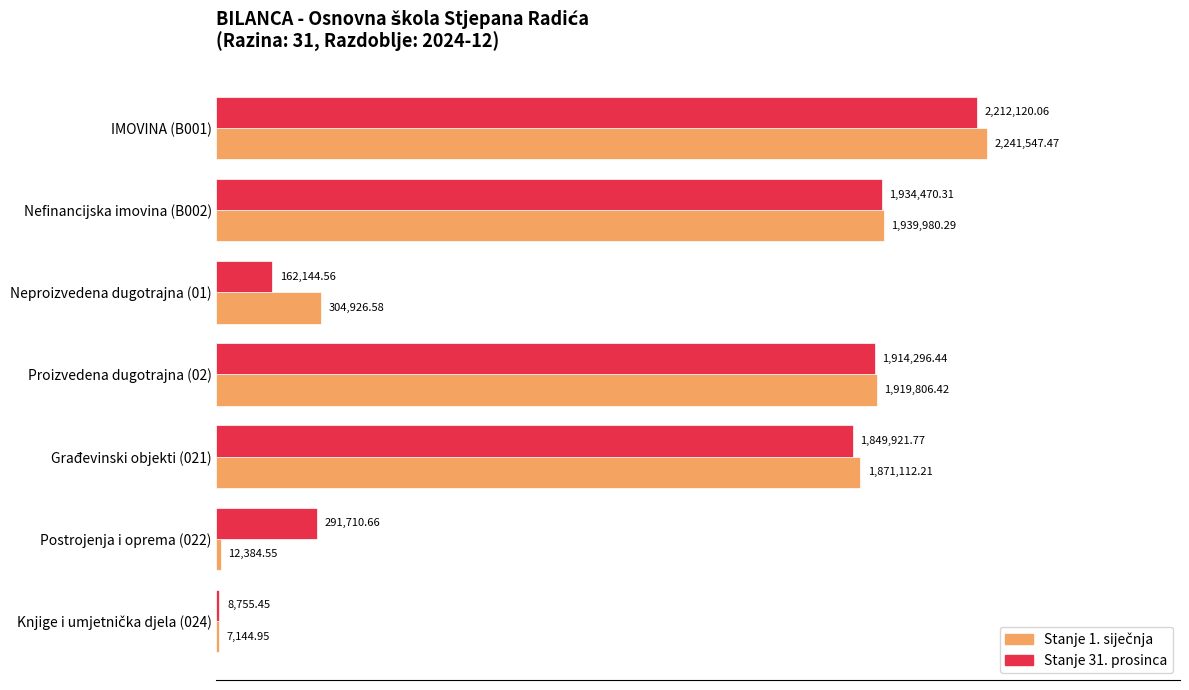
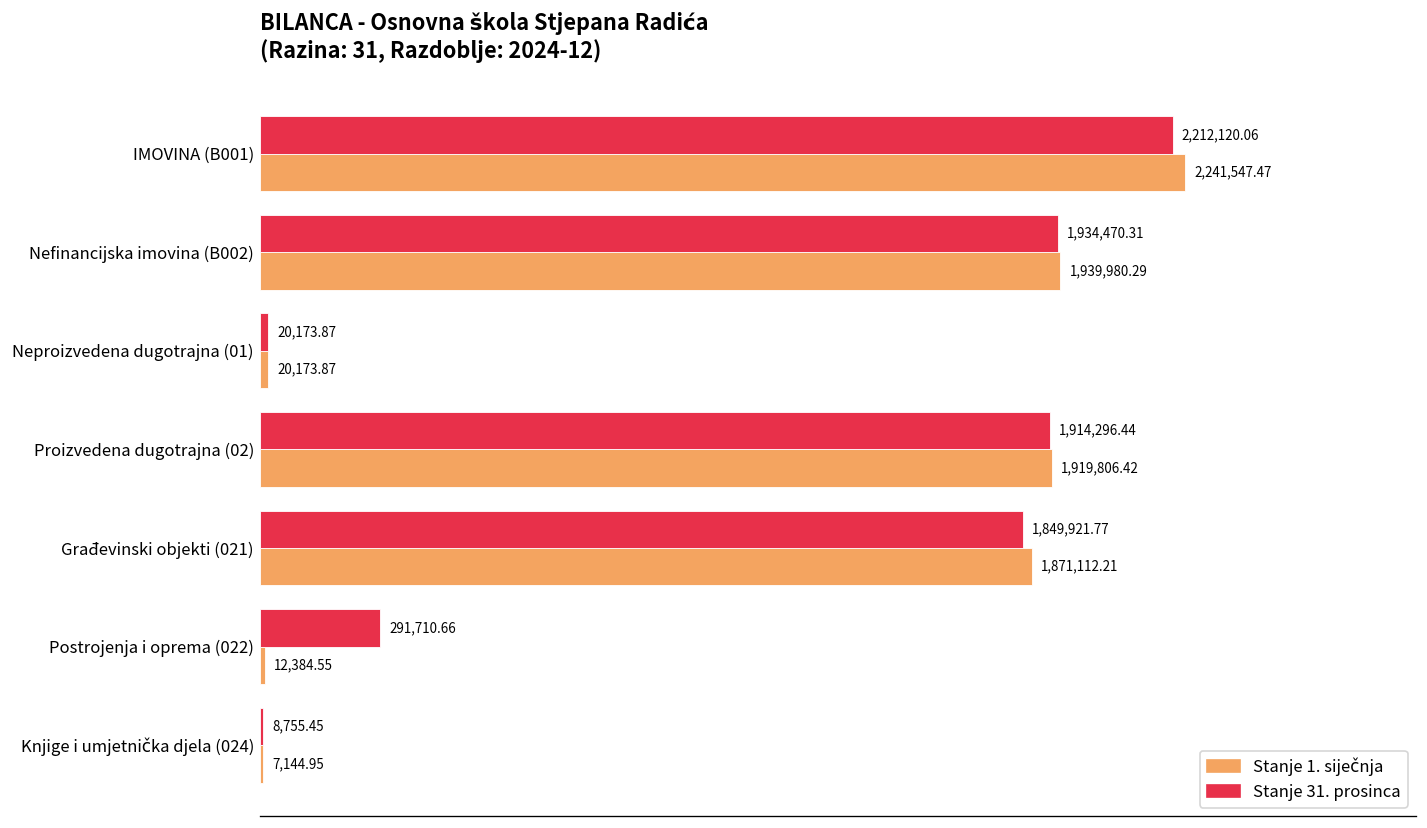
Stanje 31. prosinca, Neproizvedena dugotrajna (01): 162,144.56 -> 20,173.87
Stanje 1. siječnja, Neproizvedena dugotrajna (01): 304,926.58 -> 20,173.87
